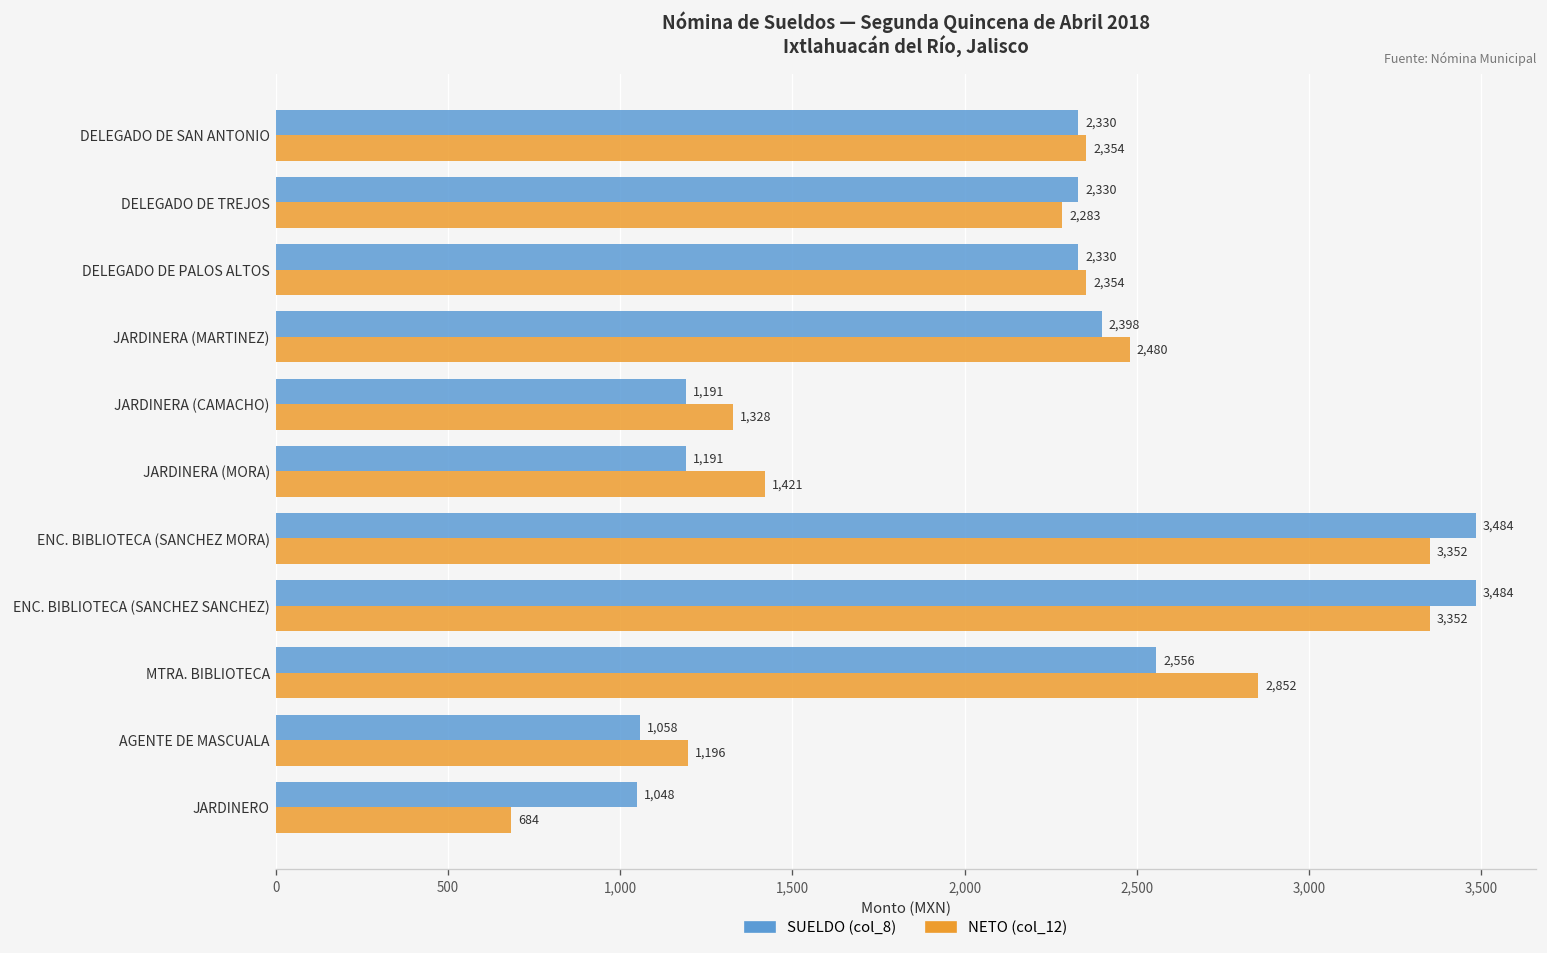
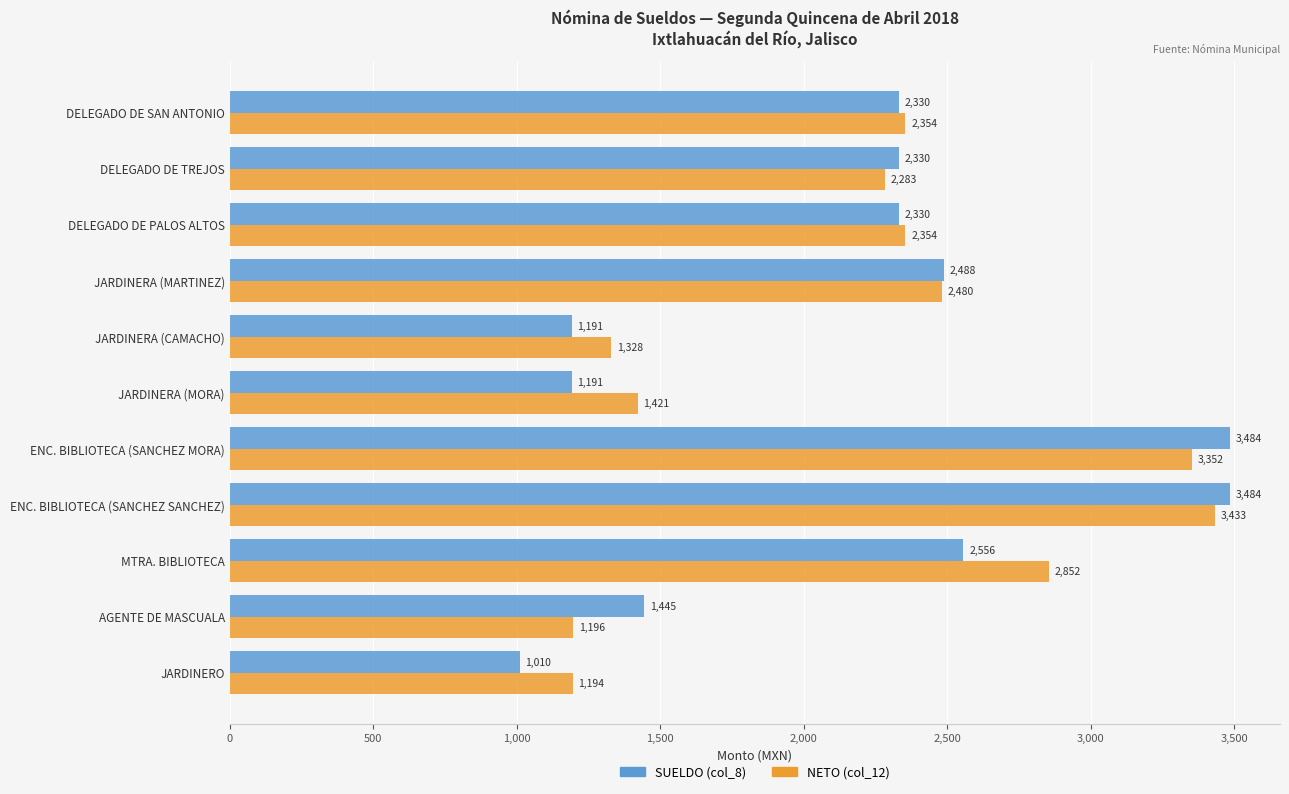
SUELDO (col_8), JARDINERA (MARTINEZ): 2,398 -> 2,488
NETO (col_12), ENC. BIBLIOTECA (SANCHEZ SANCHEZ): 3,352 -> 3,433
SUELDO (col_8), AGENTE DE MASCUALA: 1,058 -> 1,445
SUELDO (col_8), JARDINERO: 1,048 -> 1,010
NETO (col_12), JARDINERO: 684 -> 1,194
